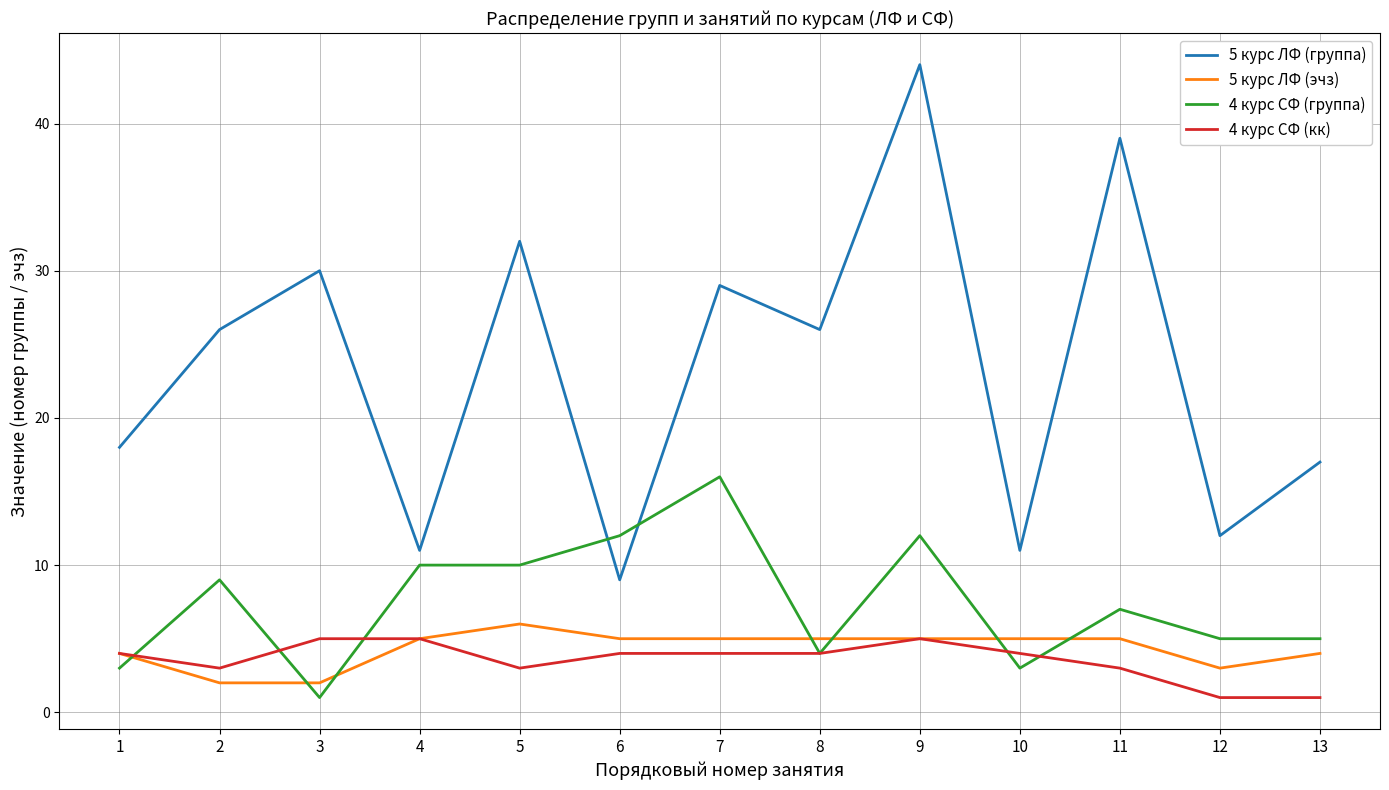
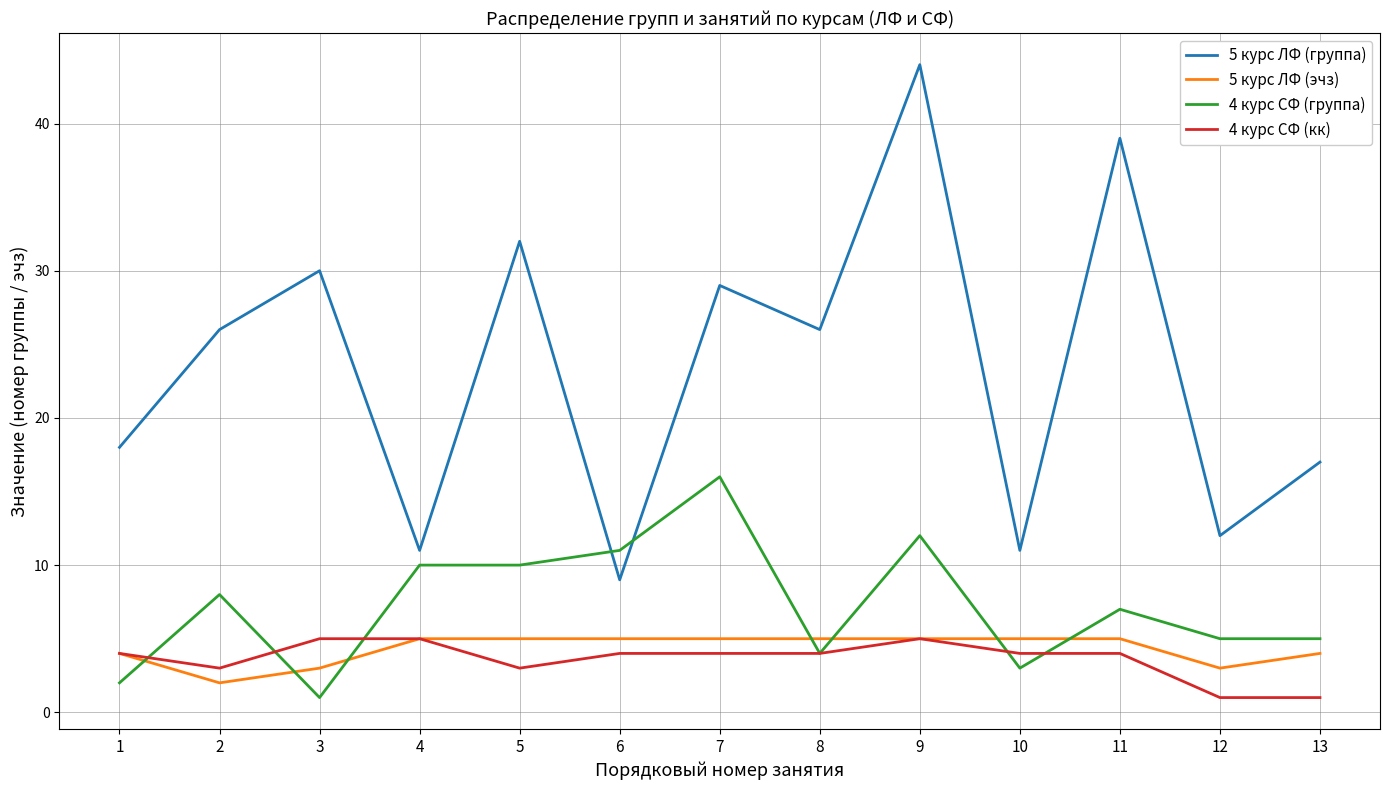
4 курс СФ (группа), 1: 3 -> 2
4 курс СФ (группа), 2: 9 -> 8
5 курс ЛФ (эчз), 3: 2 -> 3
5 курс ЛФ (эчз), 5: 6 -> 5
4 курс СФ (группа), 6: 12 -> 11
4 курс СФ (кк), 11: 3 -> 4
